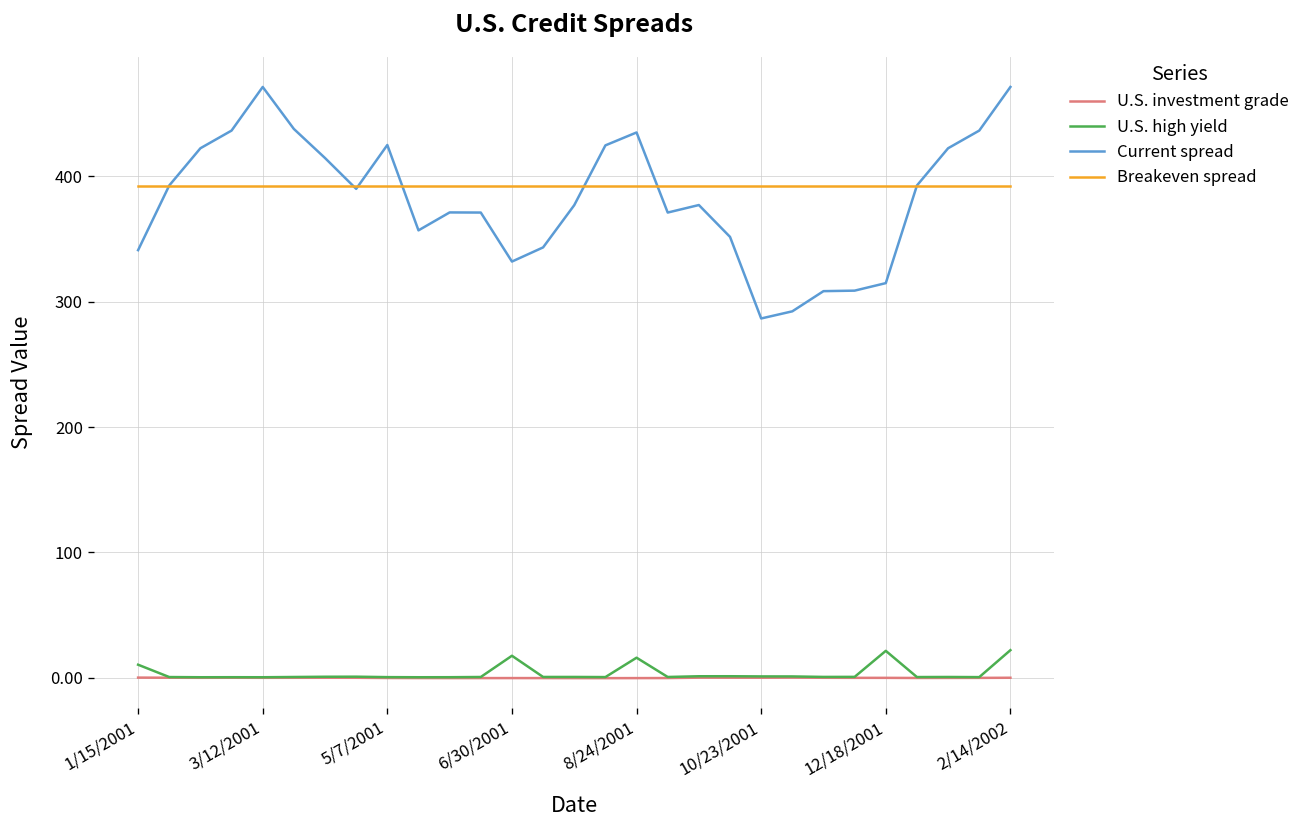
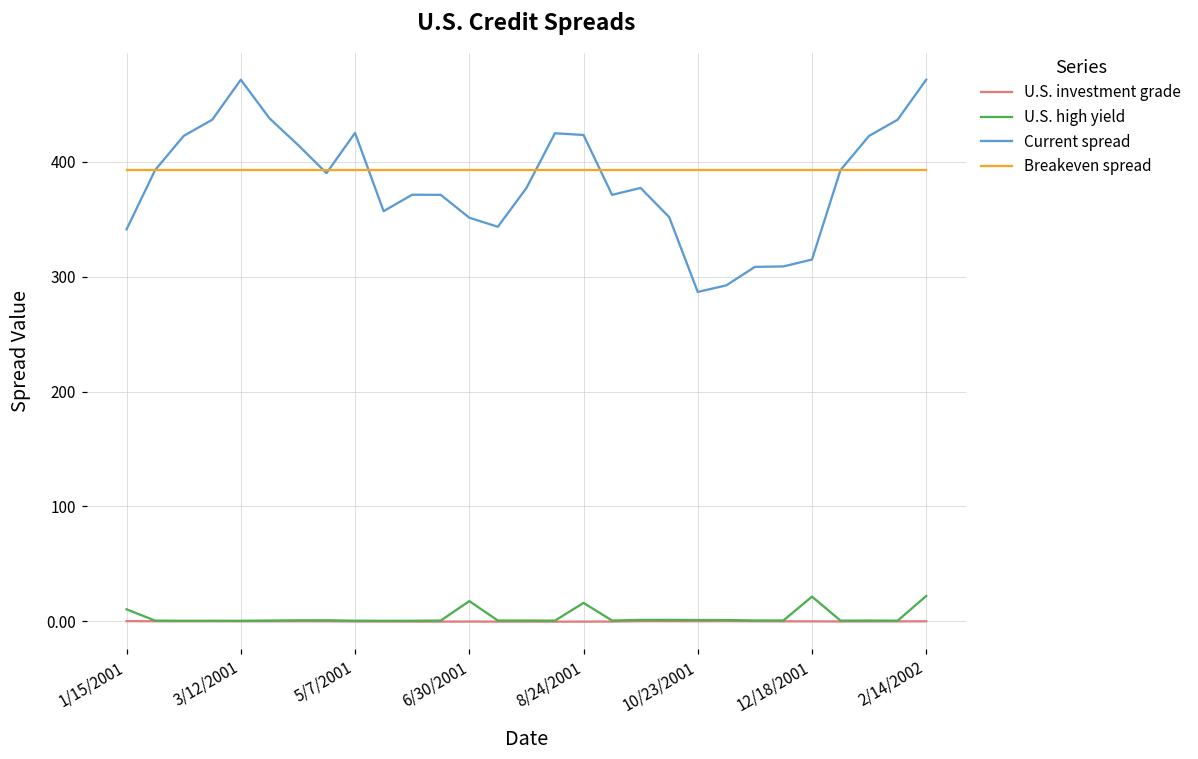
Current spread, 6/30/2001: 332 -> 351
Current spread, 8/24/2001: 435 -> 423
